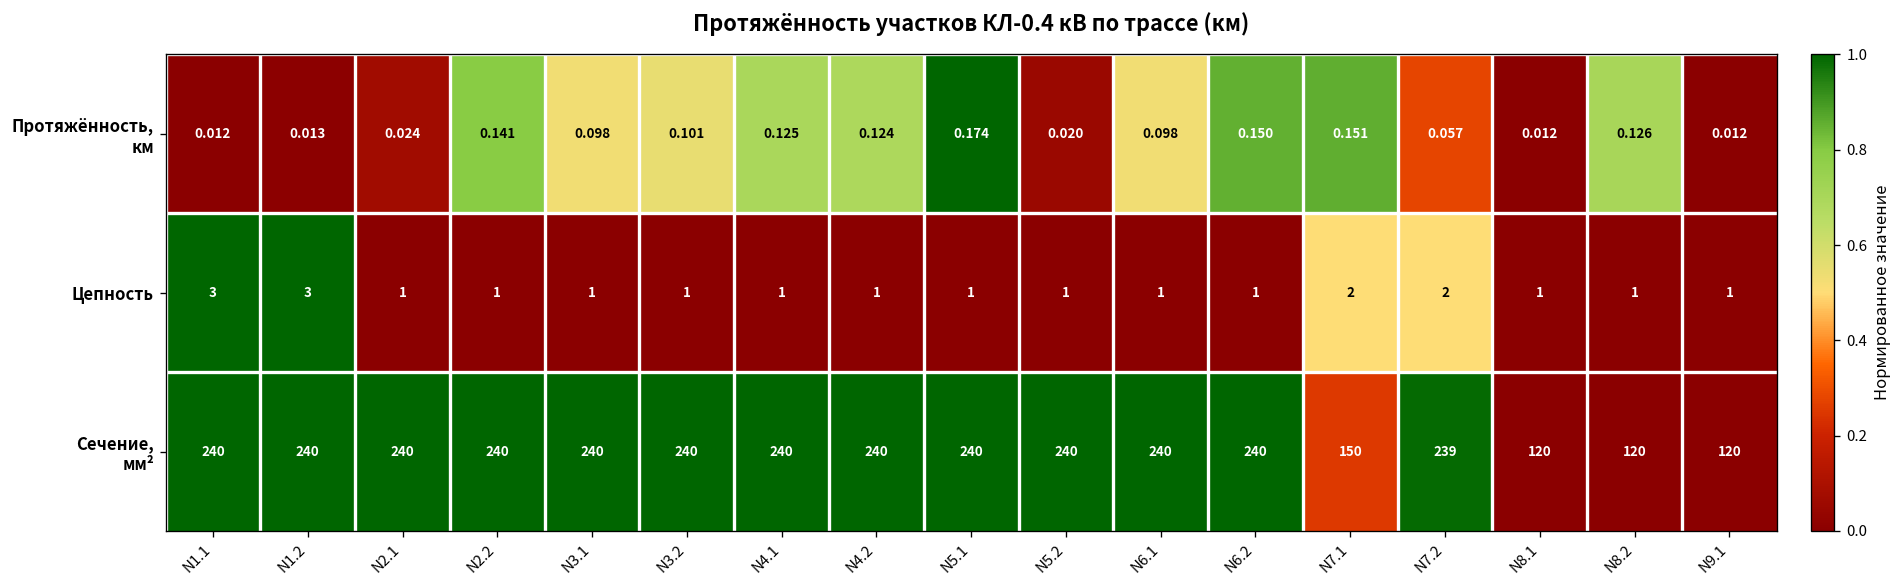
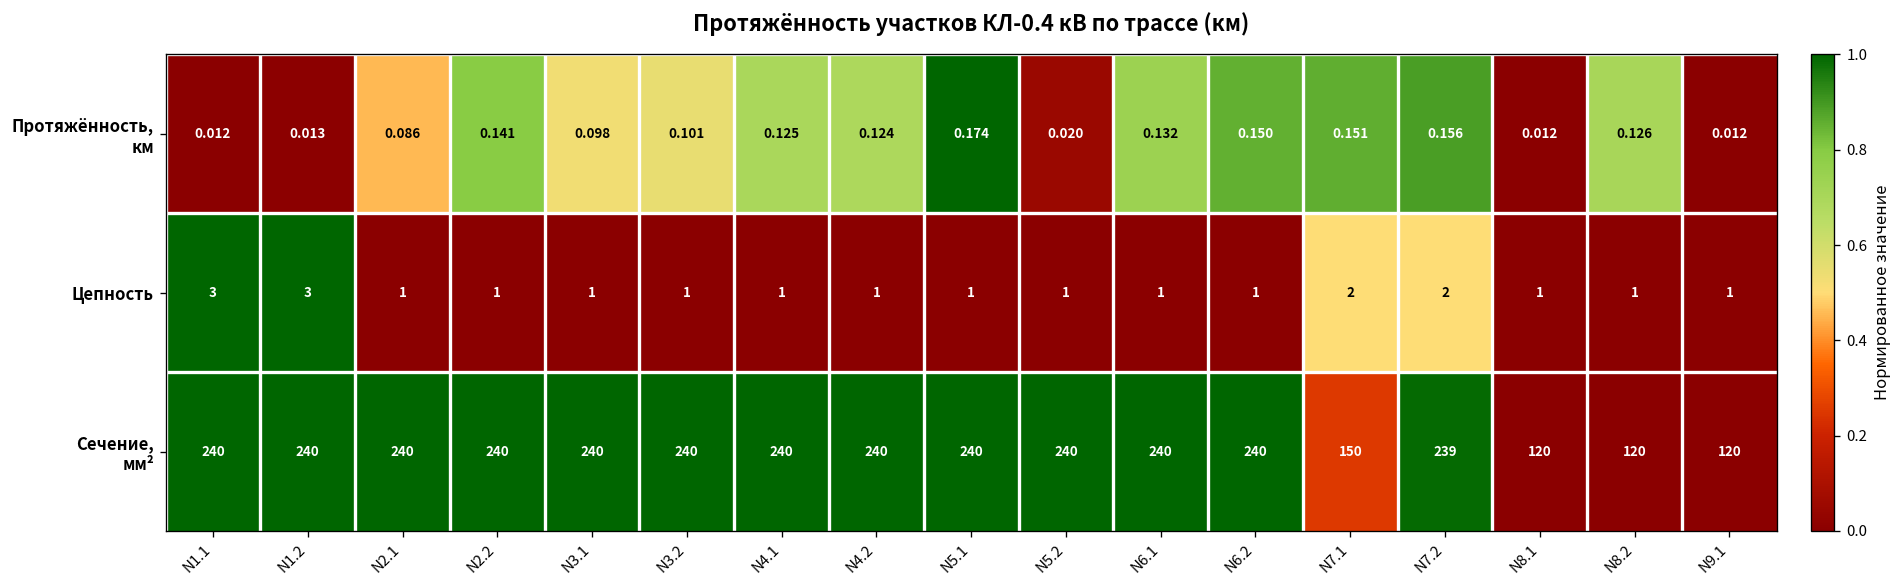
Протяжённость, км, N2.1: 0.024 -> 0.086
Протяжённость, км, N6.1: 0.098 -> 0.132
Протяжённость, км, N7.2: 0.057 -> 0.156
